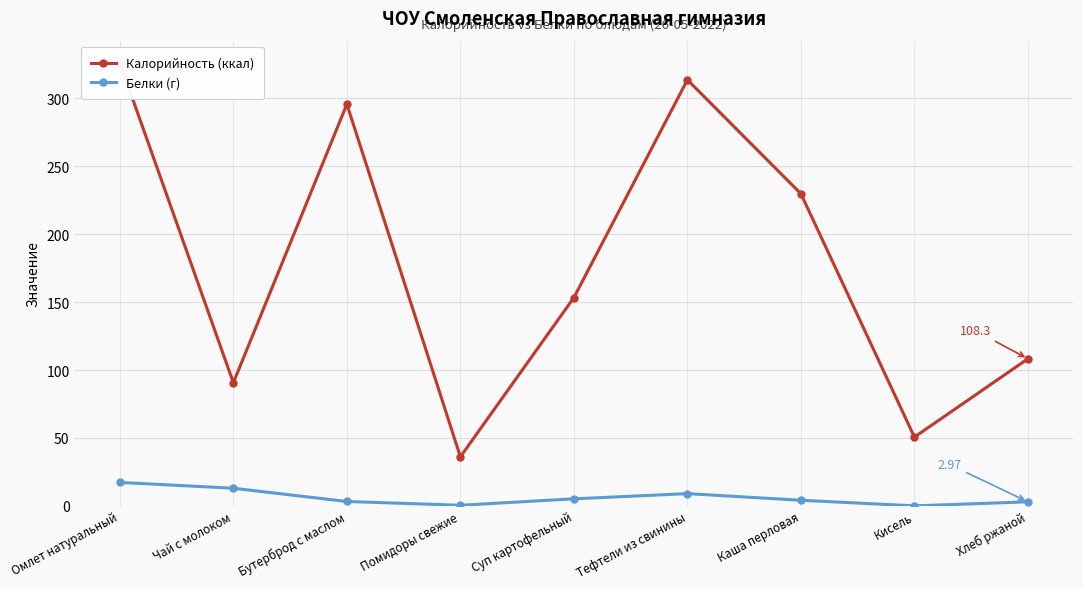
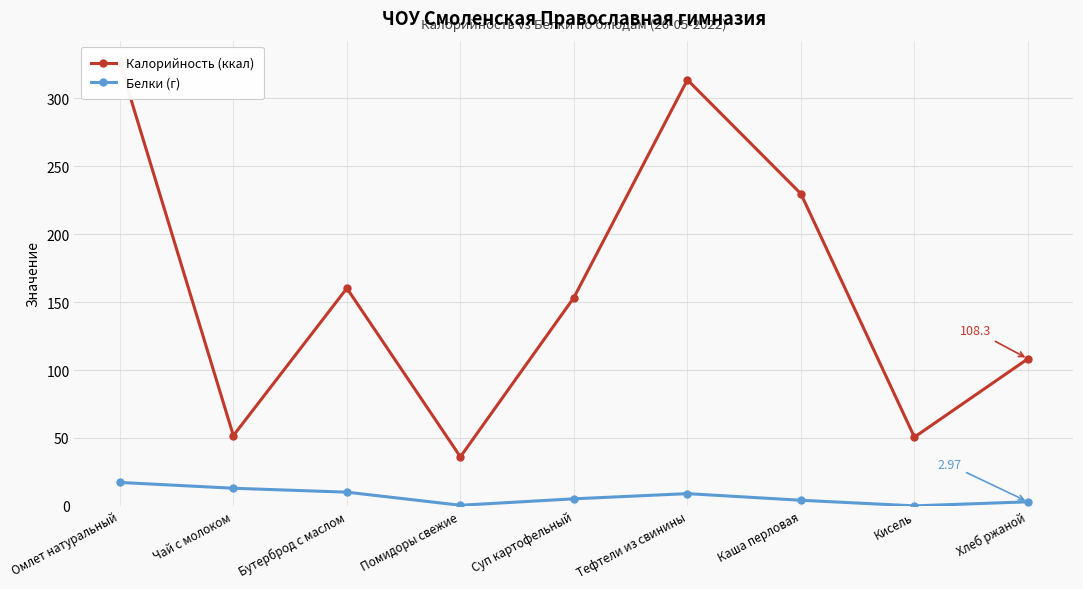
Калорийность (ккал), Чай с молоком: 91 -> 52
Калорийность (ккал), Бутерброд с маслом: 296 -> 160
Белки (г), Бутерброд с маслом: 3 -> 10
